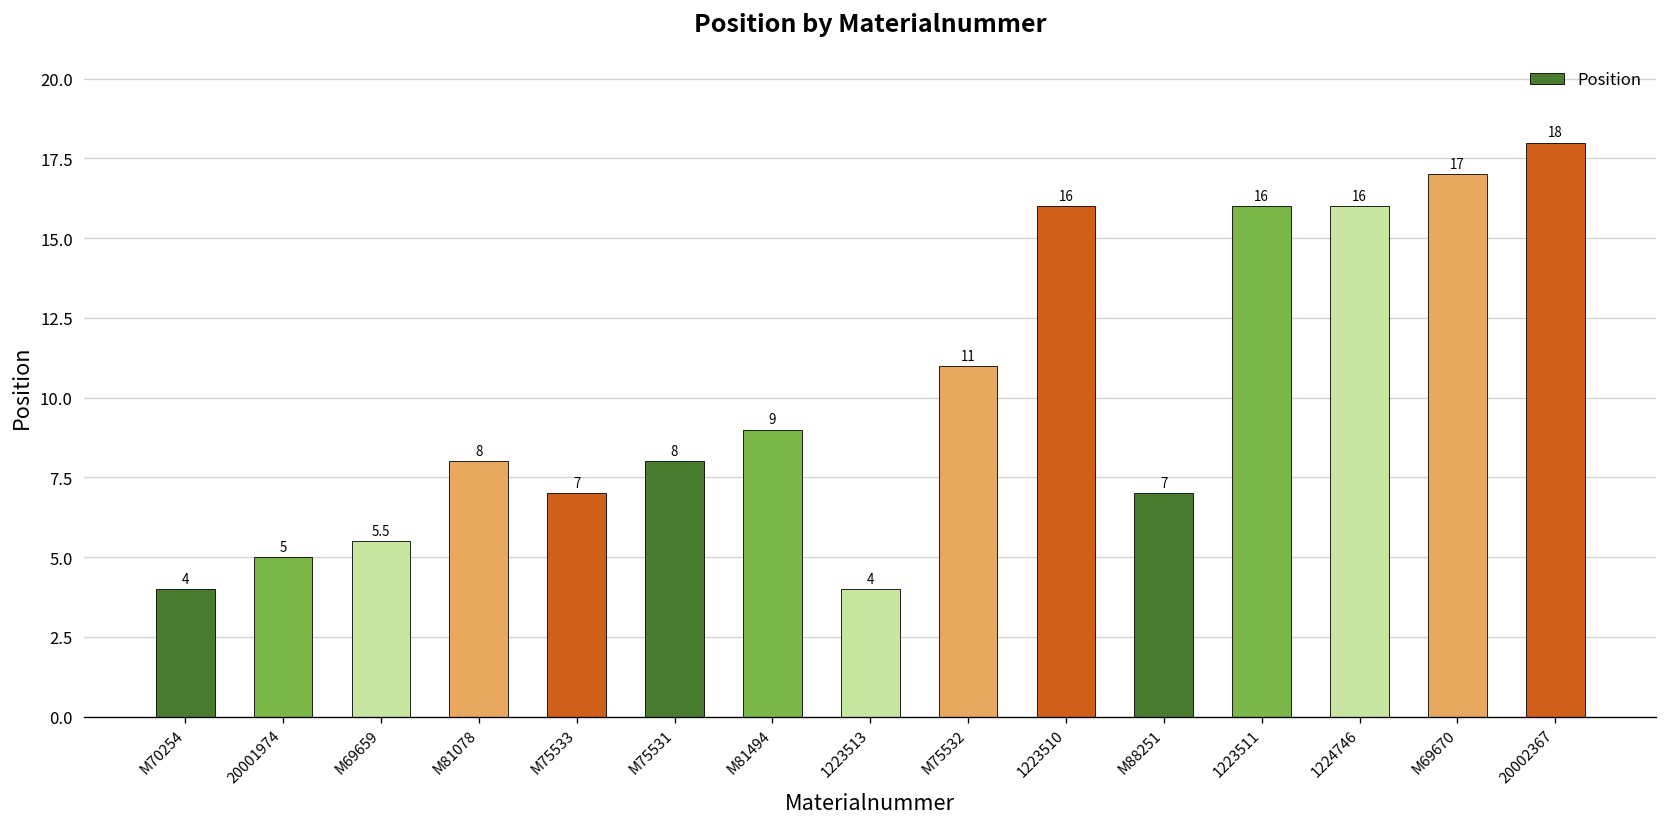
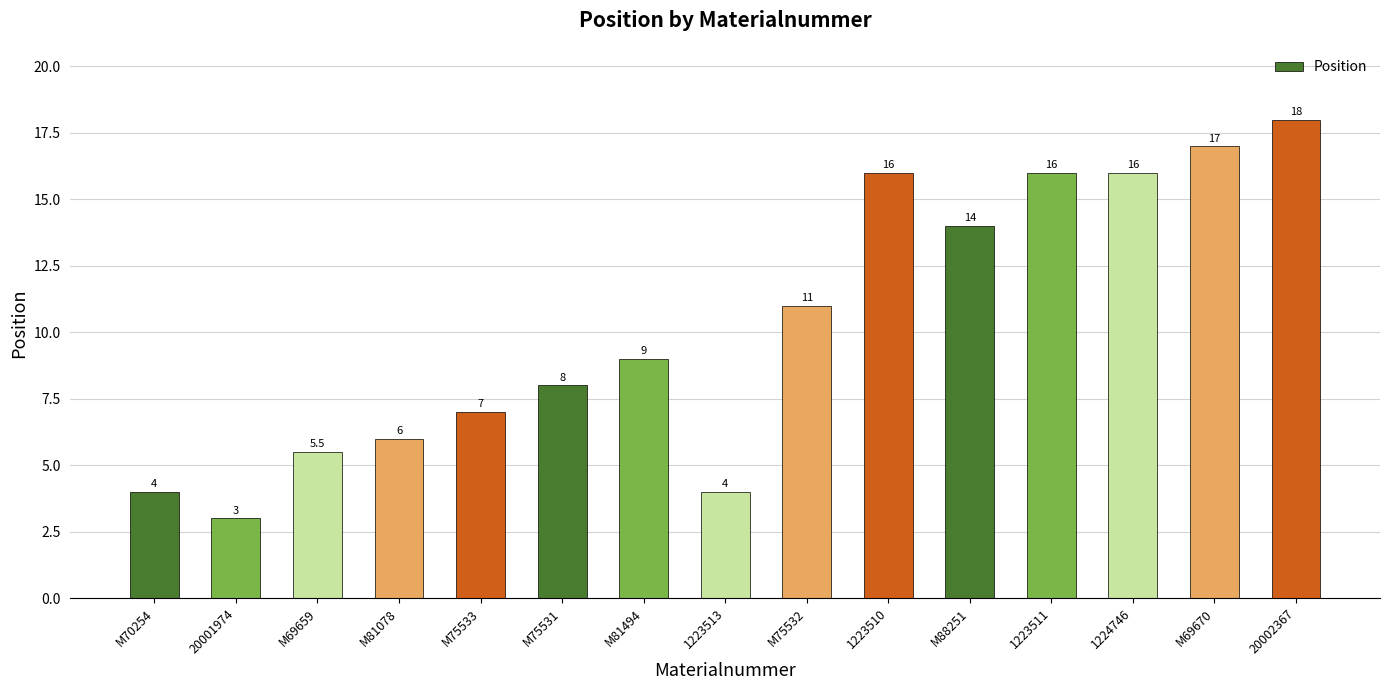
20001974: 5 -> 3
M81078: 8 -> 6
M88251: 7 -> 14
